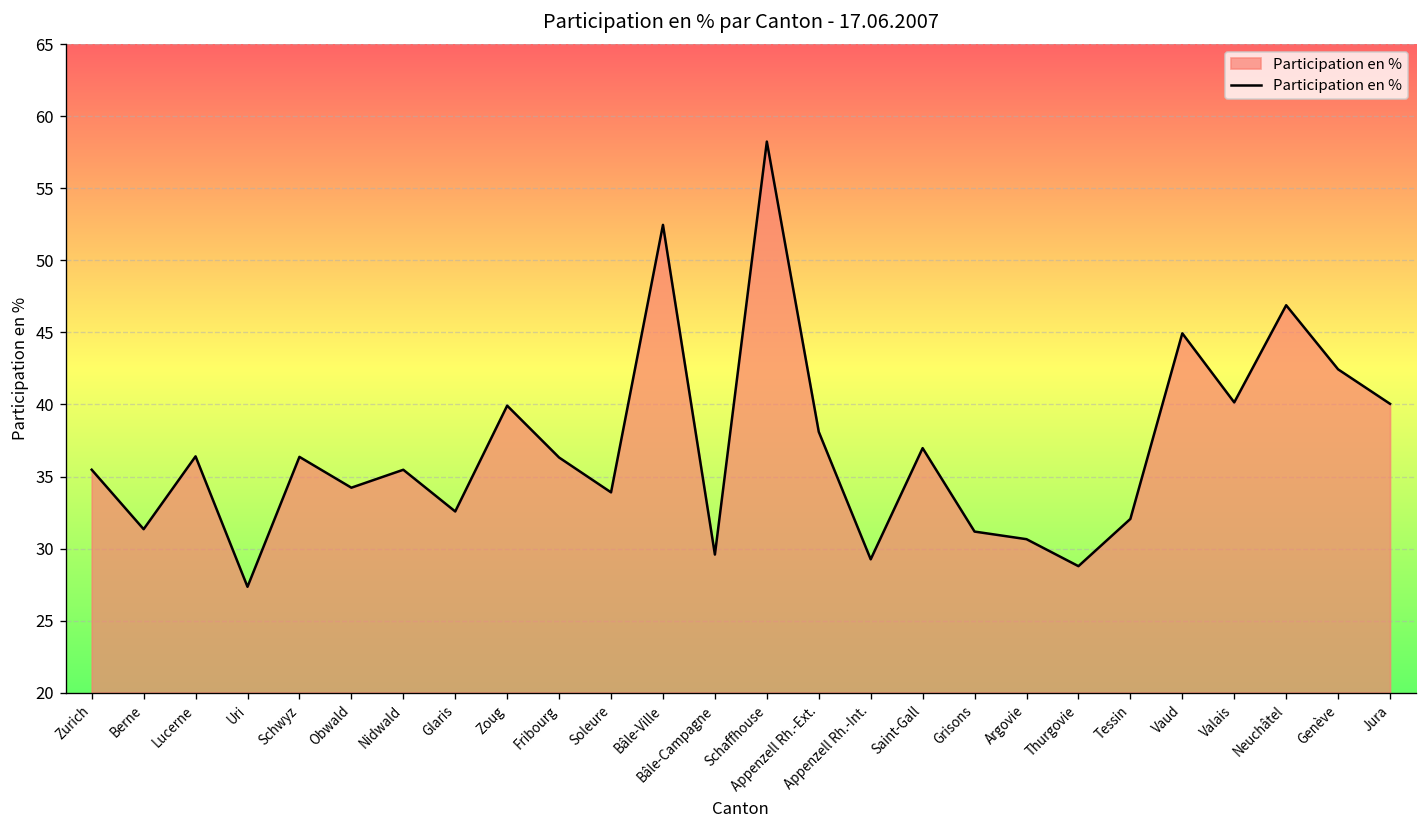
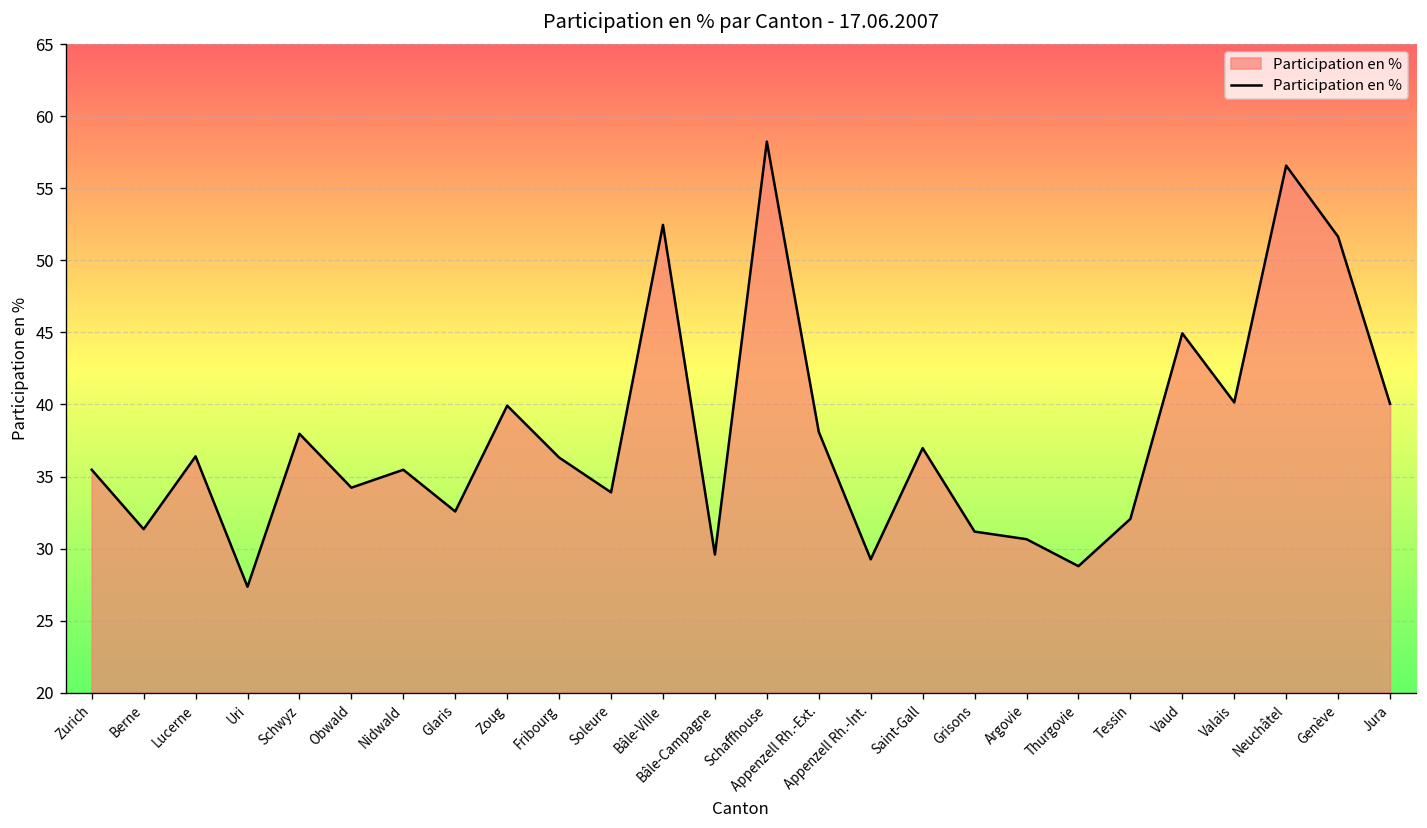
Schwyz: 36.4 -> 38.0
Neuchâtel: 46.9 -> 56.6
Genève: 42.4 -> 51.6
